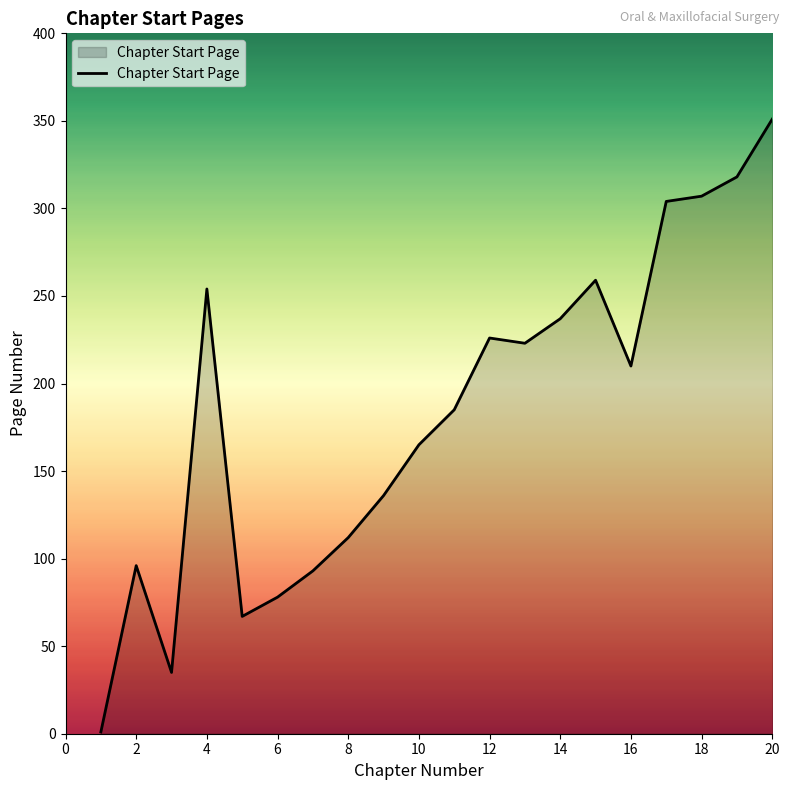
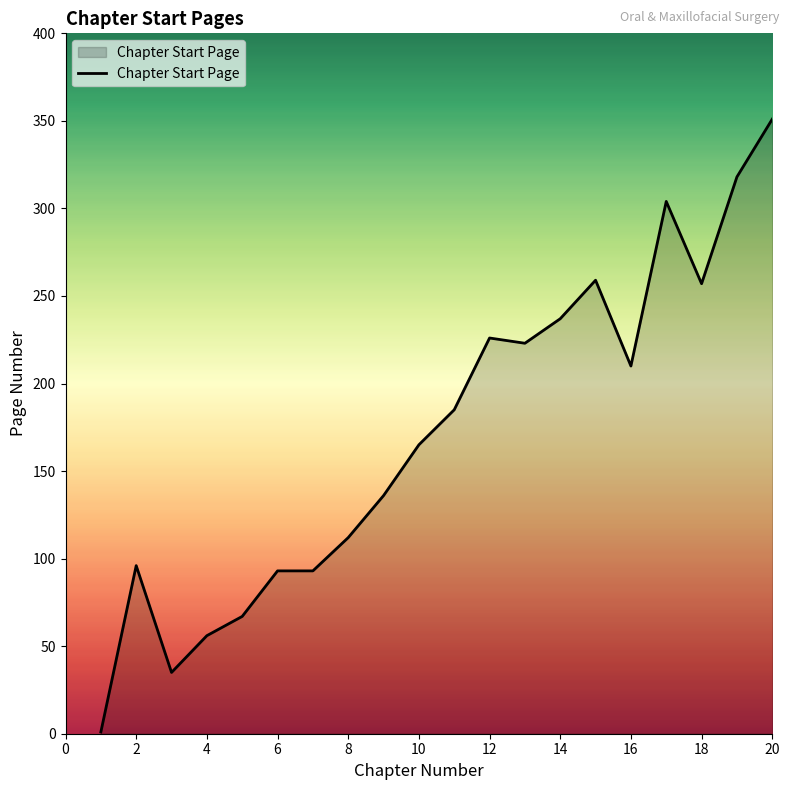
4: 254 -> 56
6: 78 -> 93
18: 307 -> 257
